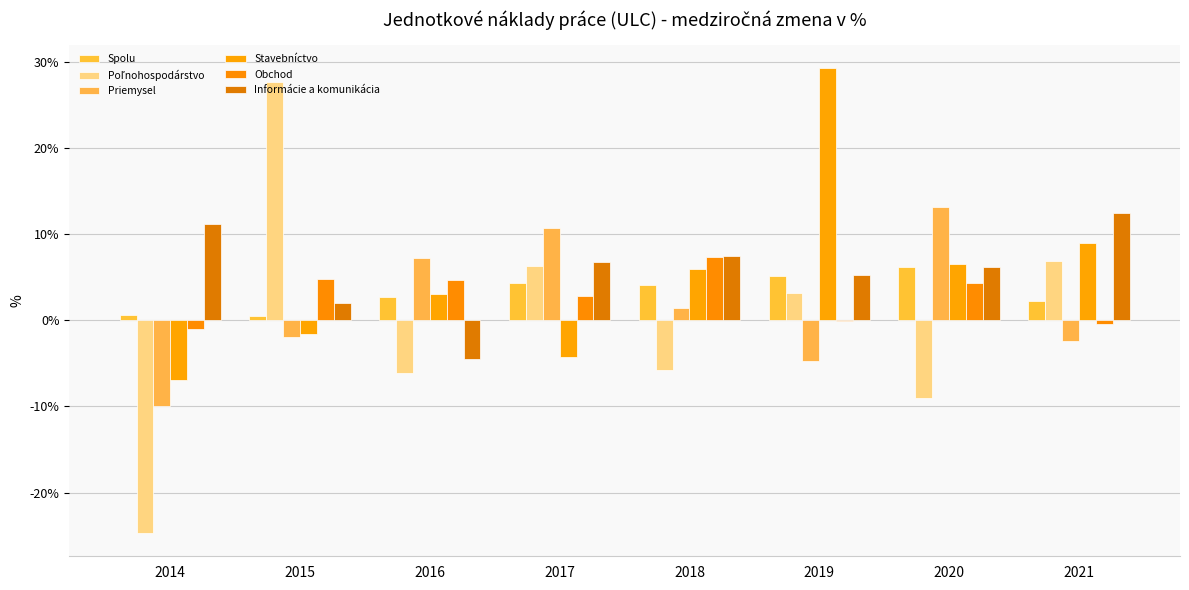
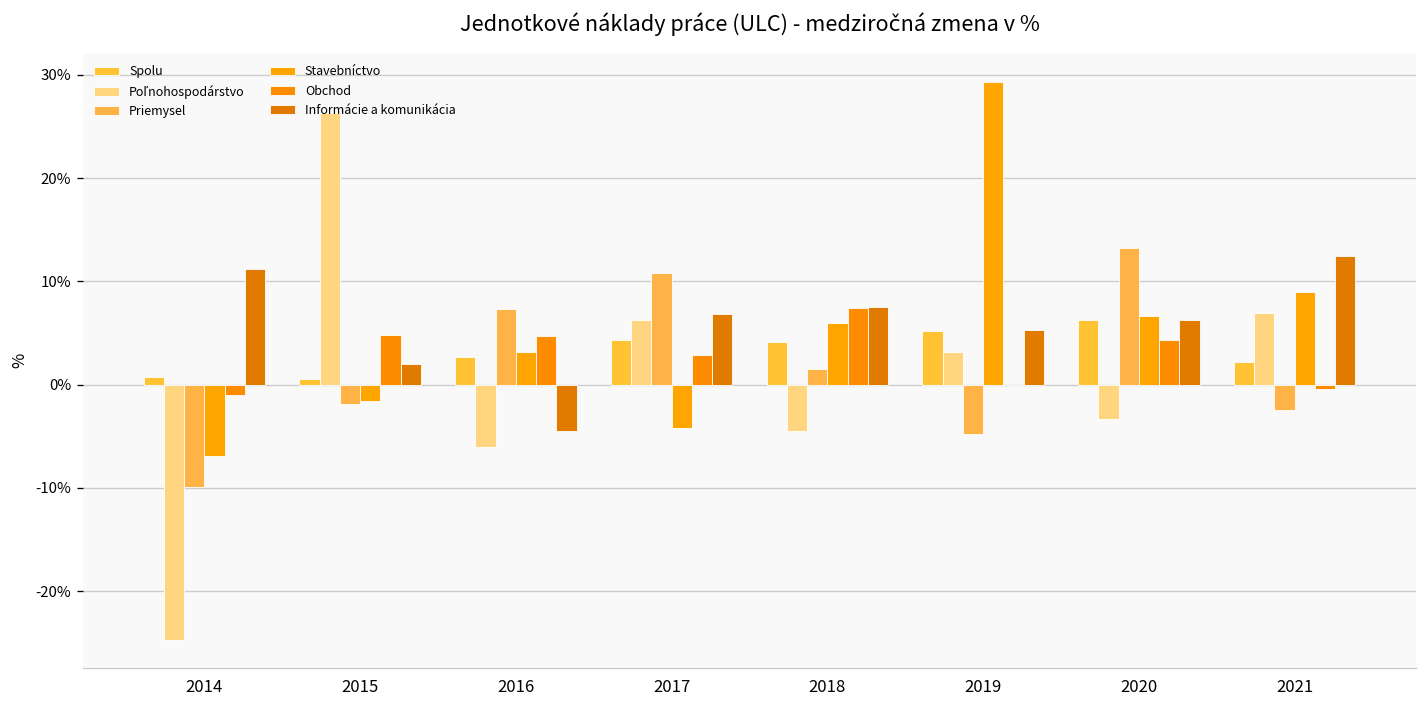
Poľnohospodárstvo, 2015: 28% -> 26%
Poľnohospodárstvo, 2018: -6% -> -4%
Poľnohospodárstvo, 2020: -9% -> -3%
